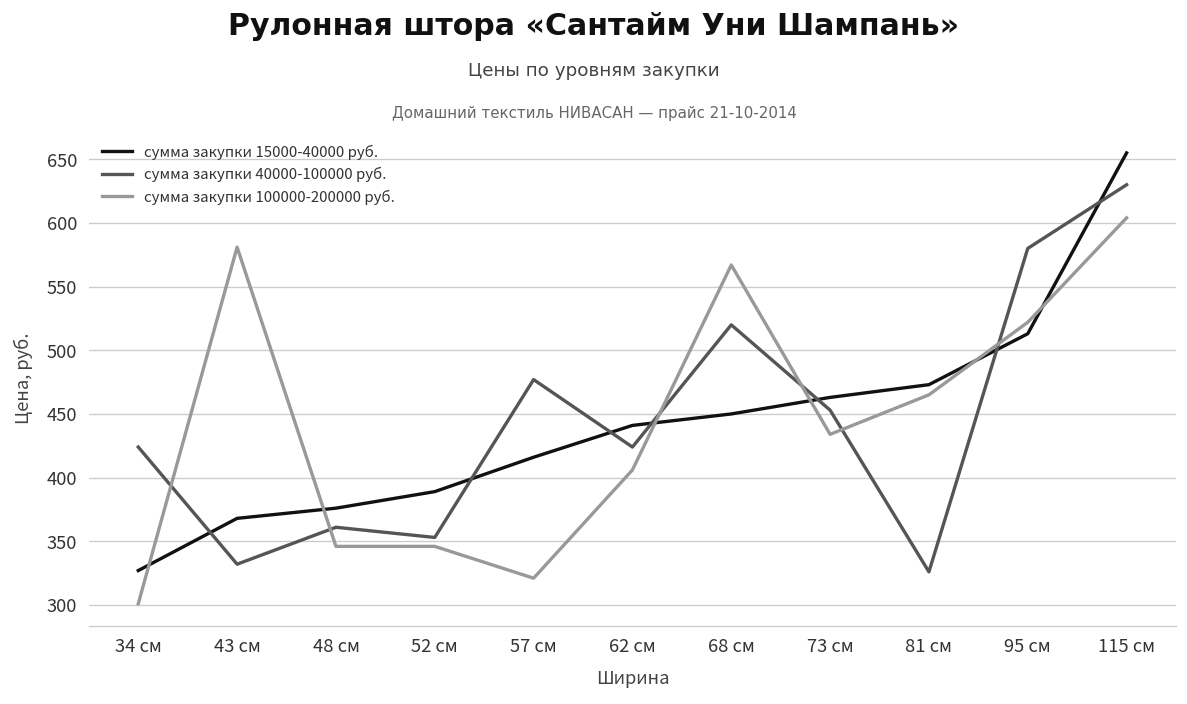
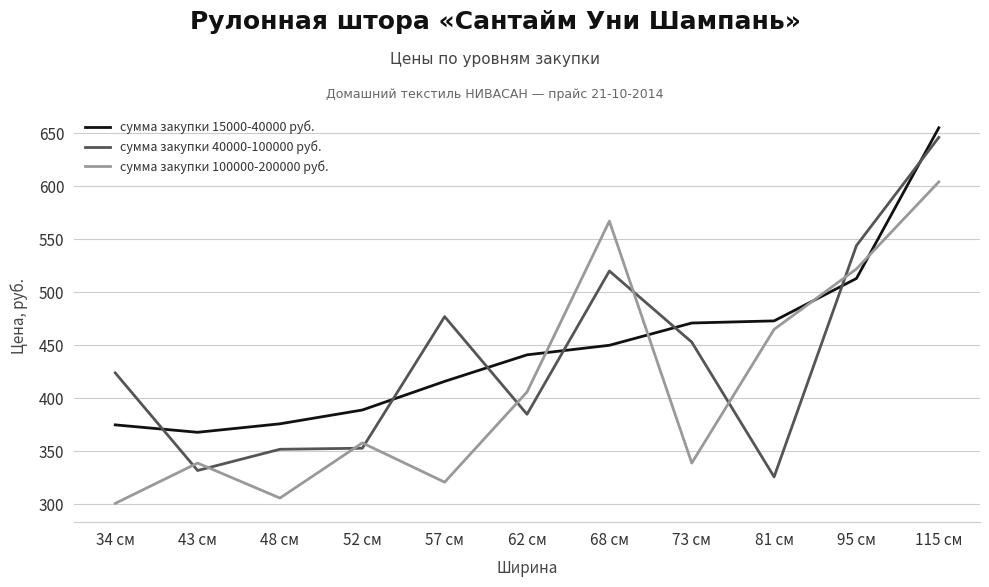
сумма закупки 15000-40000 руб., 34 см: 327 -> 375
сумма закупки 100000-200000 руб., 43 см: 581 -> 339
сумма закупки 40000-100000 руб., 48 см: 361 -> 352
сумма закупки 100000-200000 руб., 48 см: 346 -> 306
сумма закупки 100000-200000 руб., 52 см: 346 -> 358
сумма закупки 40000-100000 руб., 62 см: 424 -> 385
сумма закупки 15000-40000 руб., 73 см: 463 -> 471
сумма закупки 100000-200000 руб., 73 см: 434 -> 339
сумма закупки 40000-100000 руб., 95 см: 580 -> 544
сумма закупки 40000-100000 руб., 115 см: 630 -> 646
